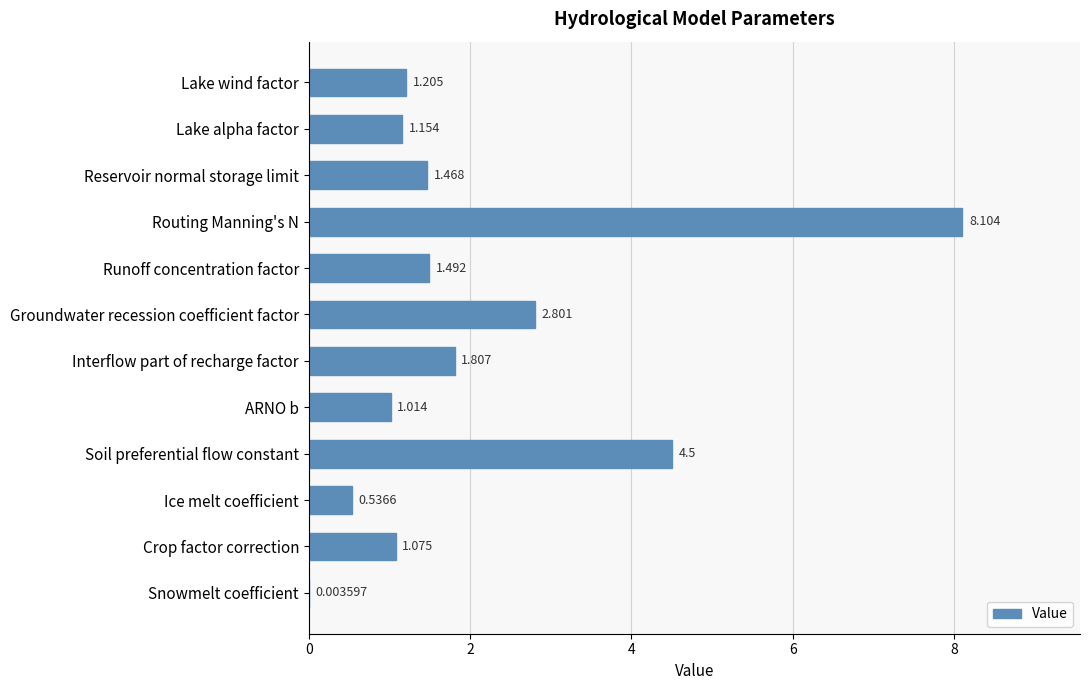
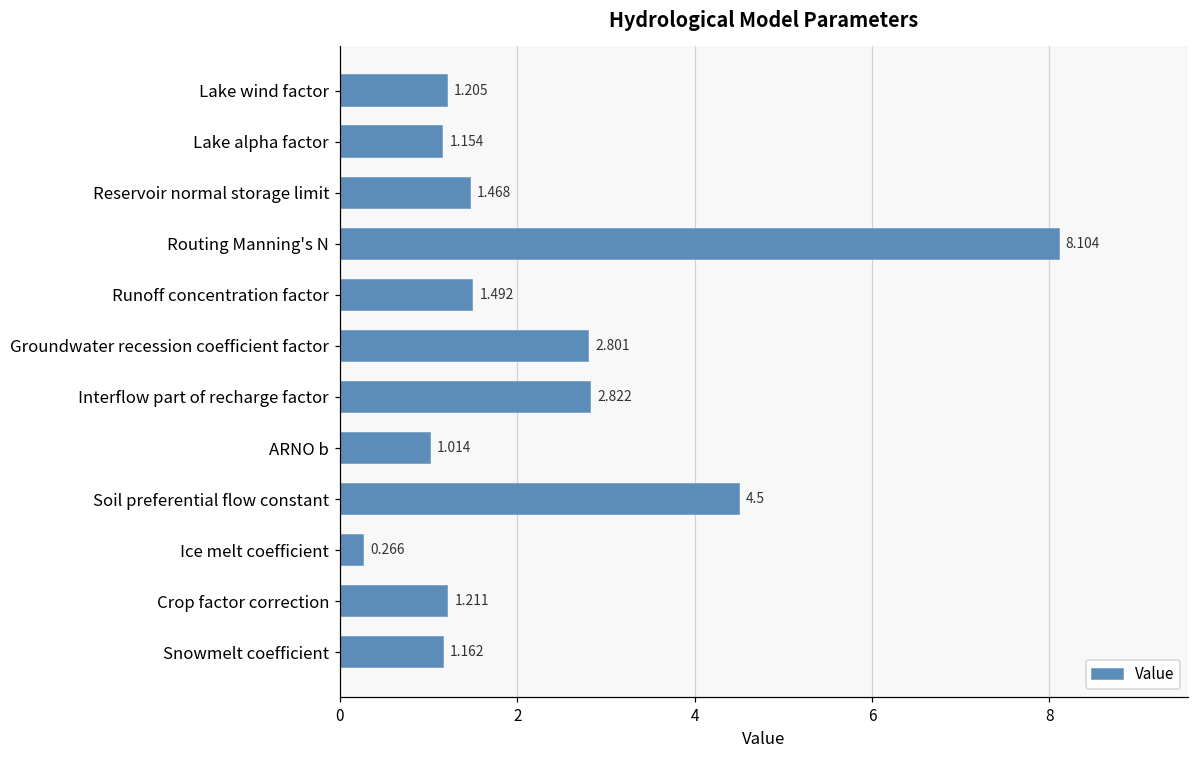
Interflow part of recharge factor: 1.807 -> 2.822
Ice melt coefficient: 0.5366 -> 0.266
Crop factor correction: 1.075 -> 1.211
Snowmelt coefficient: 0.003597 -> 1.162
